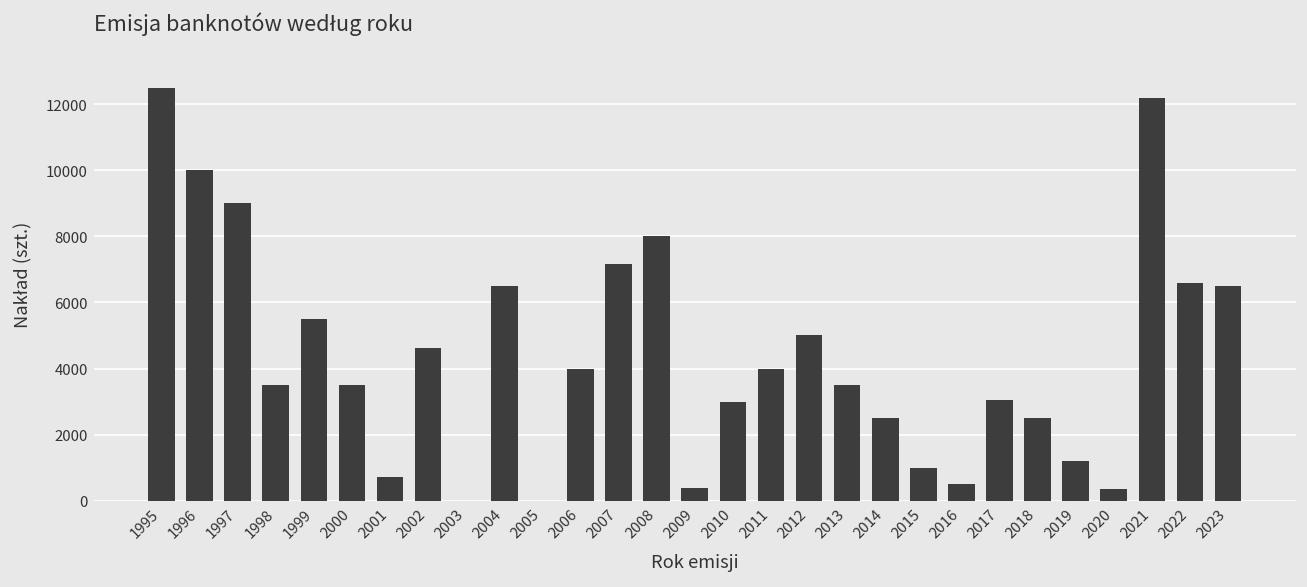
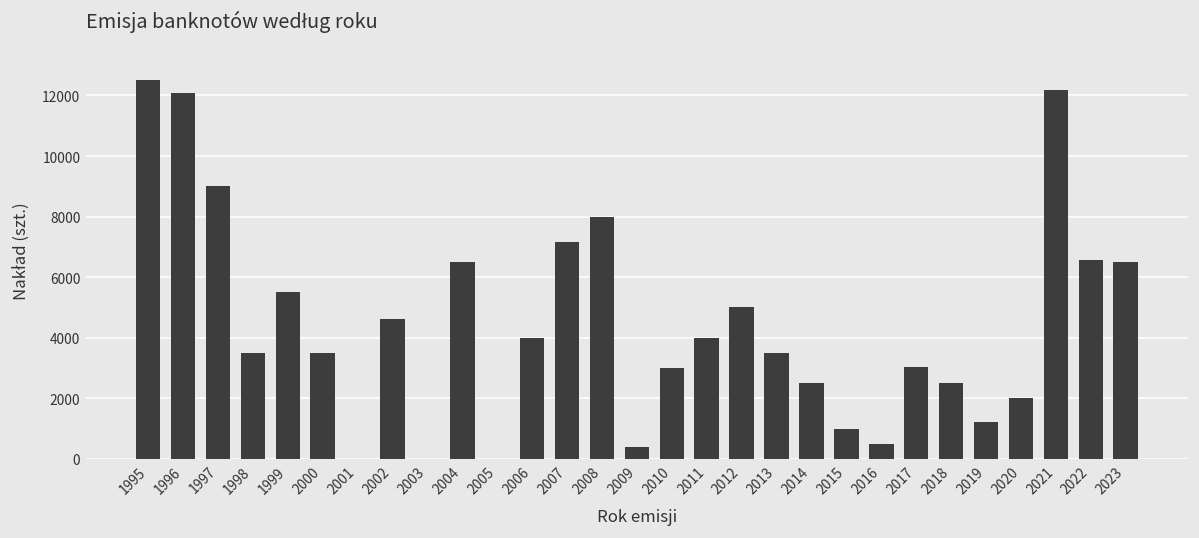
1996: 10000 -> 12100
2001: 700 -> 0
2020: 400 -> 2000
